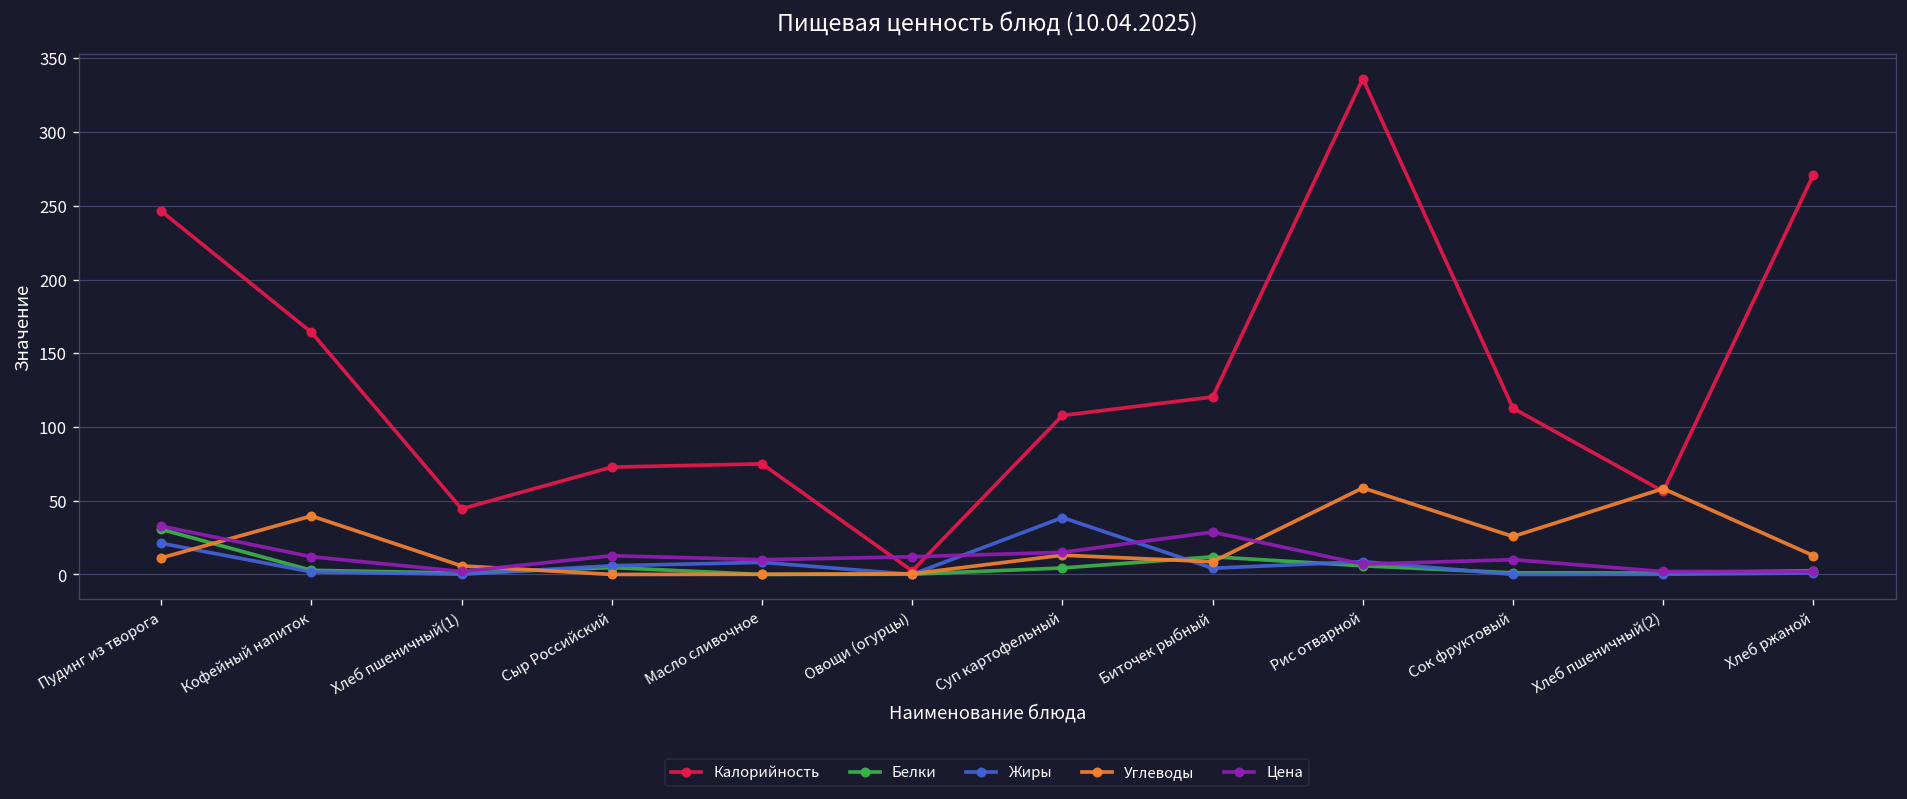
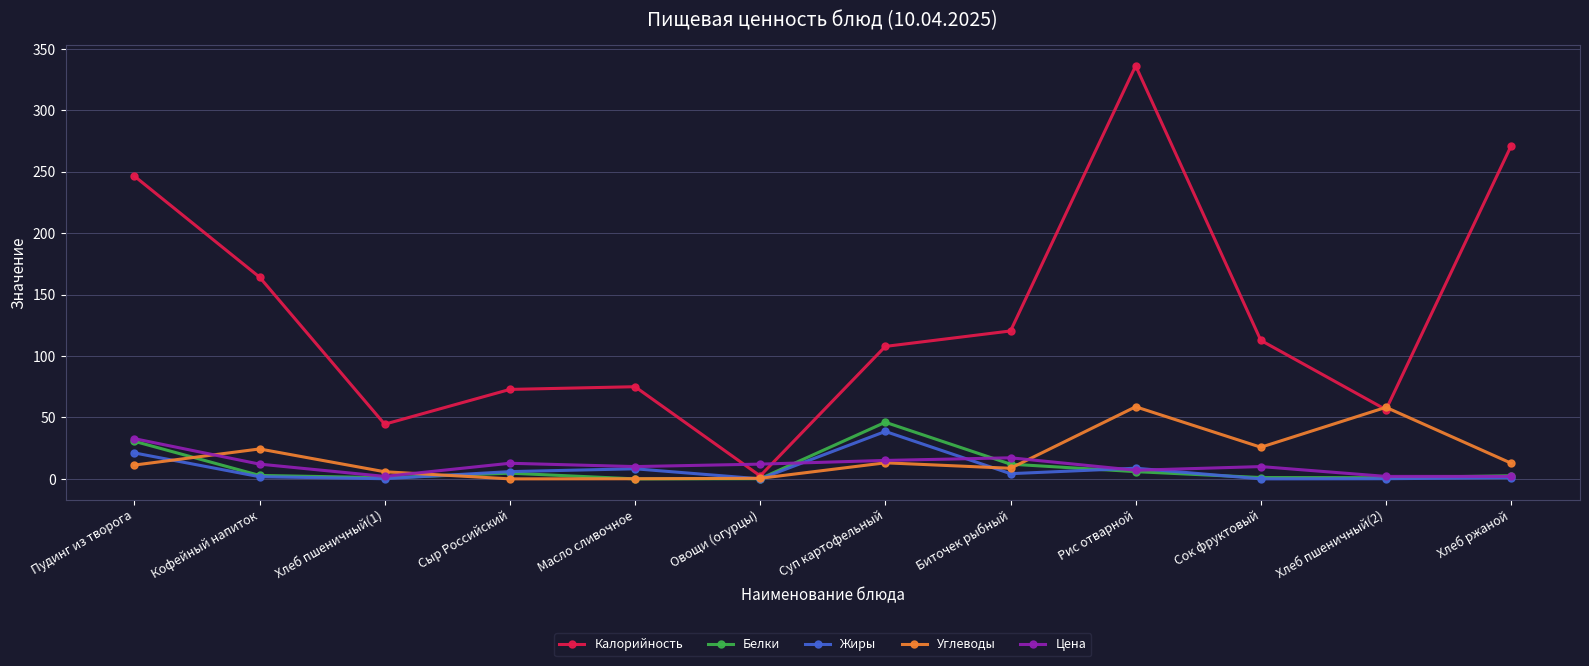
Углеводы, Кофейный напиток: 40 -> 24
Белки, Суп картофельный: 4 -> 46
Цена, Биточек рыбный: 29 -> 17
